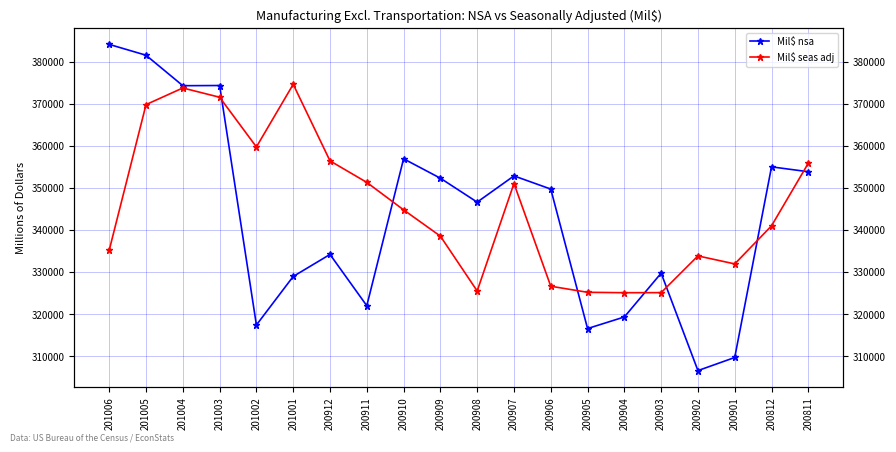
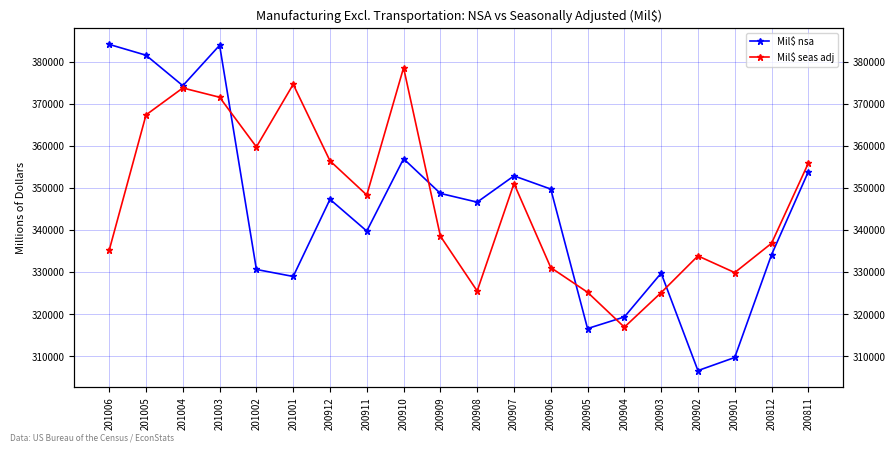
Mil$ seas adj, 201005: 370000 -> 367000
Mil$ nsa, 201003: 374000 -> 384000
Mil$ nsa, 201002: 317000 -> 331000
Mil$ nsa, 200912: 334000 -> 347000
Mil$ nsa, 200911: 322000 -> 340000
Mil$ seas adj, 200911: 351000 -> 348000
Mil$ seas adj, 200910: 345000 -> 379000
Mil$ nsa, 200909: 352000 -> 349000
Mil$ seas adj, 200906: 327000 -> 331000
Mil$ seas adj, 200904: 325000 -> 317000
Mil$ seas adj, 200901: 332000 -> 330000
Mil$ nsa, 200812: 355000 -> 334000
Mil$ seas adj, 200812: 341000 -> 337000
